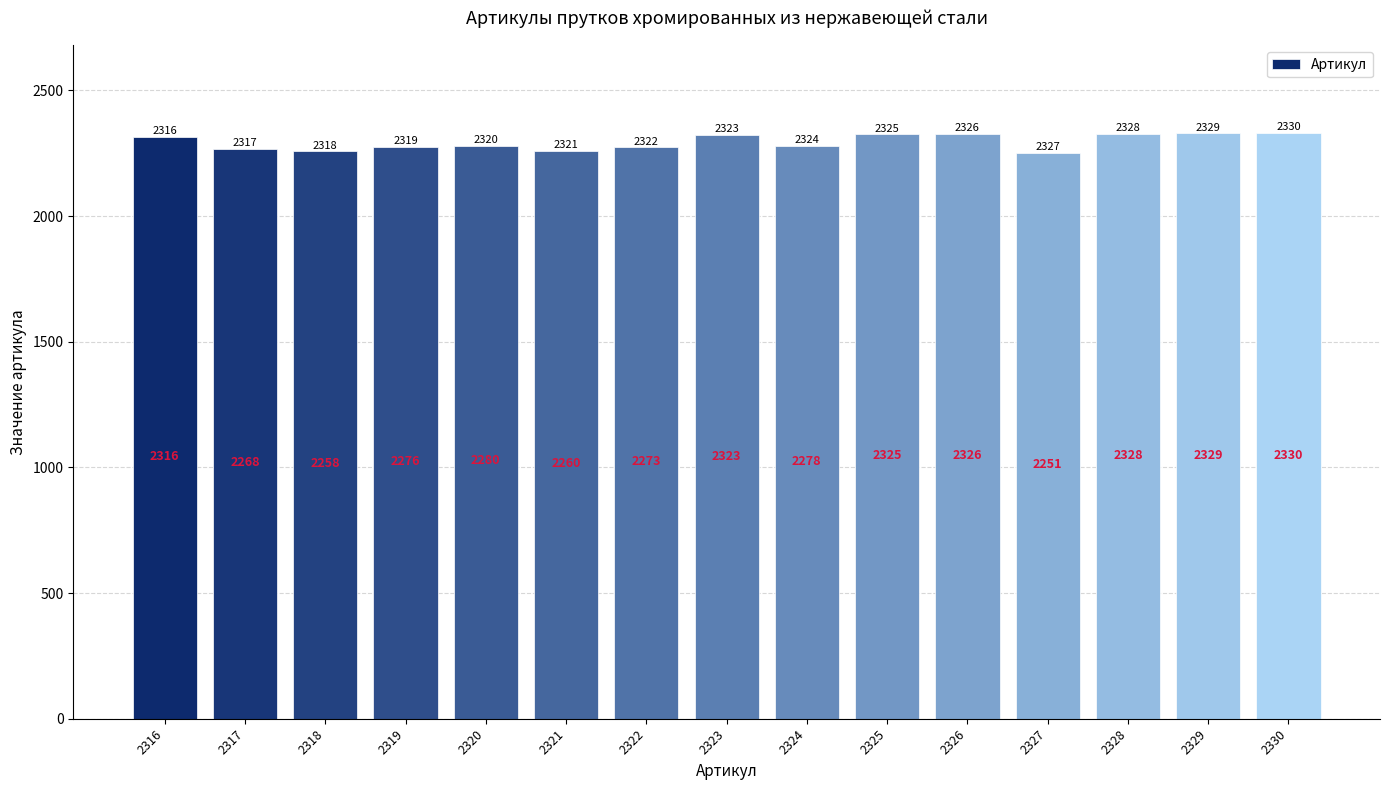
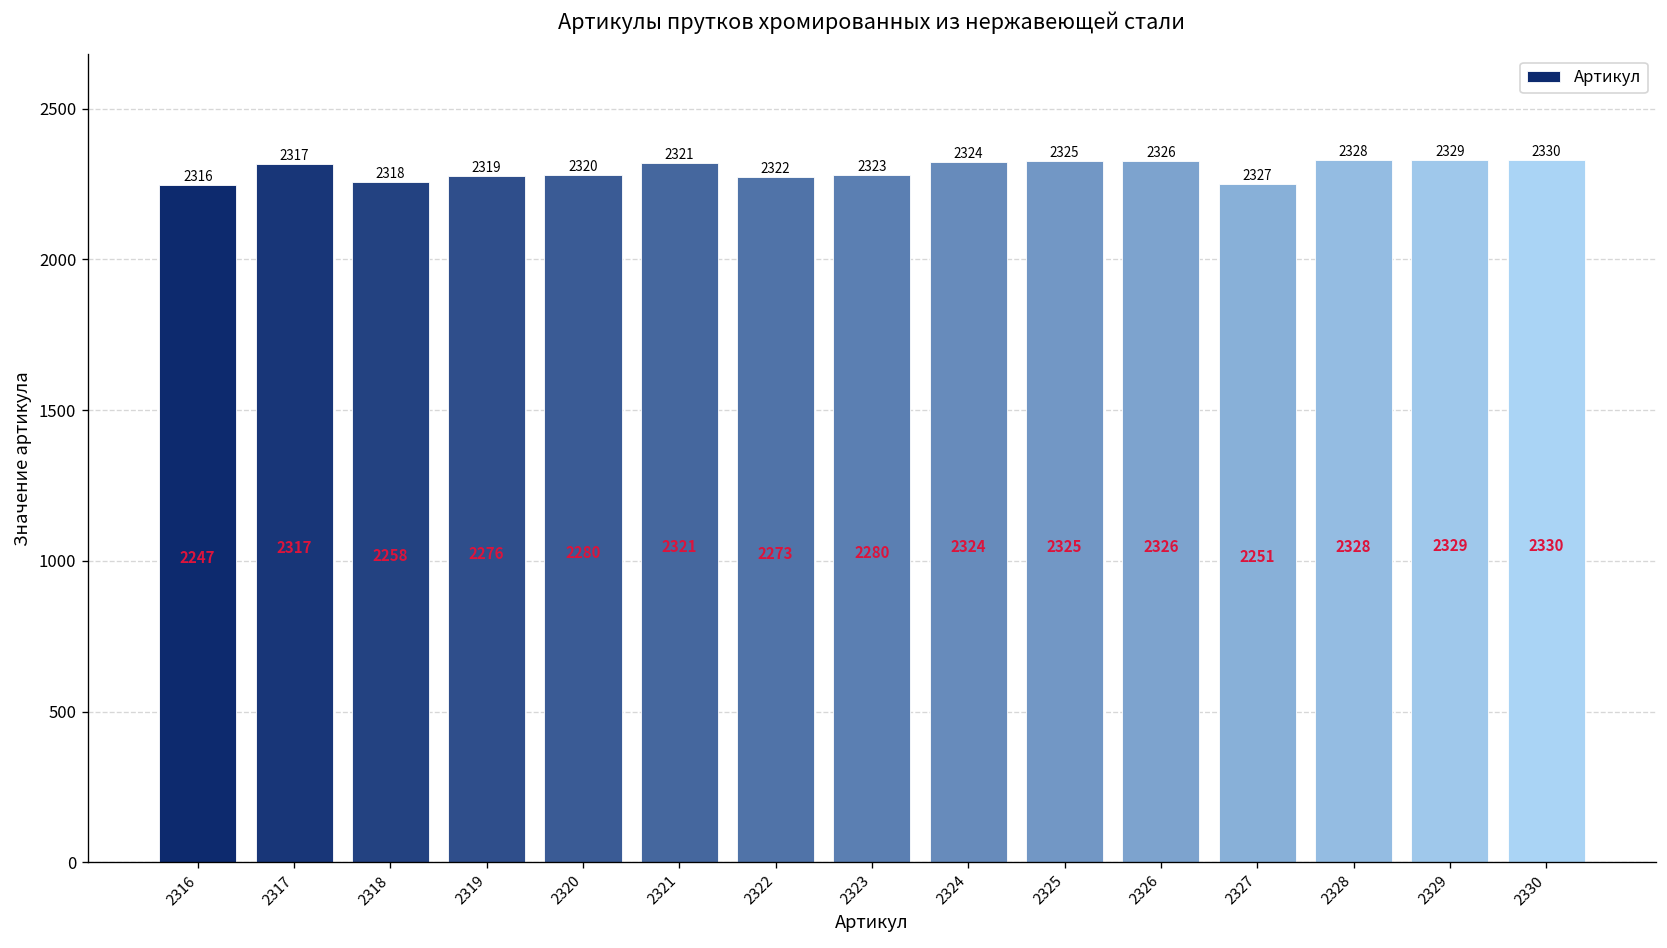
2316: 2316 -> 2247
2317: 2268 -> 2317
2321: 2260 -> 2321
2323: 2323 -> 2280
2324: 2278 -> 2324
